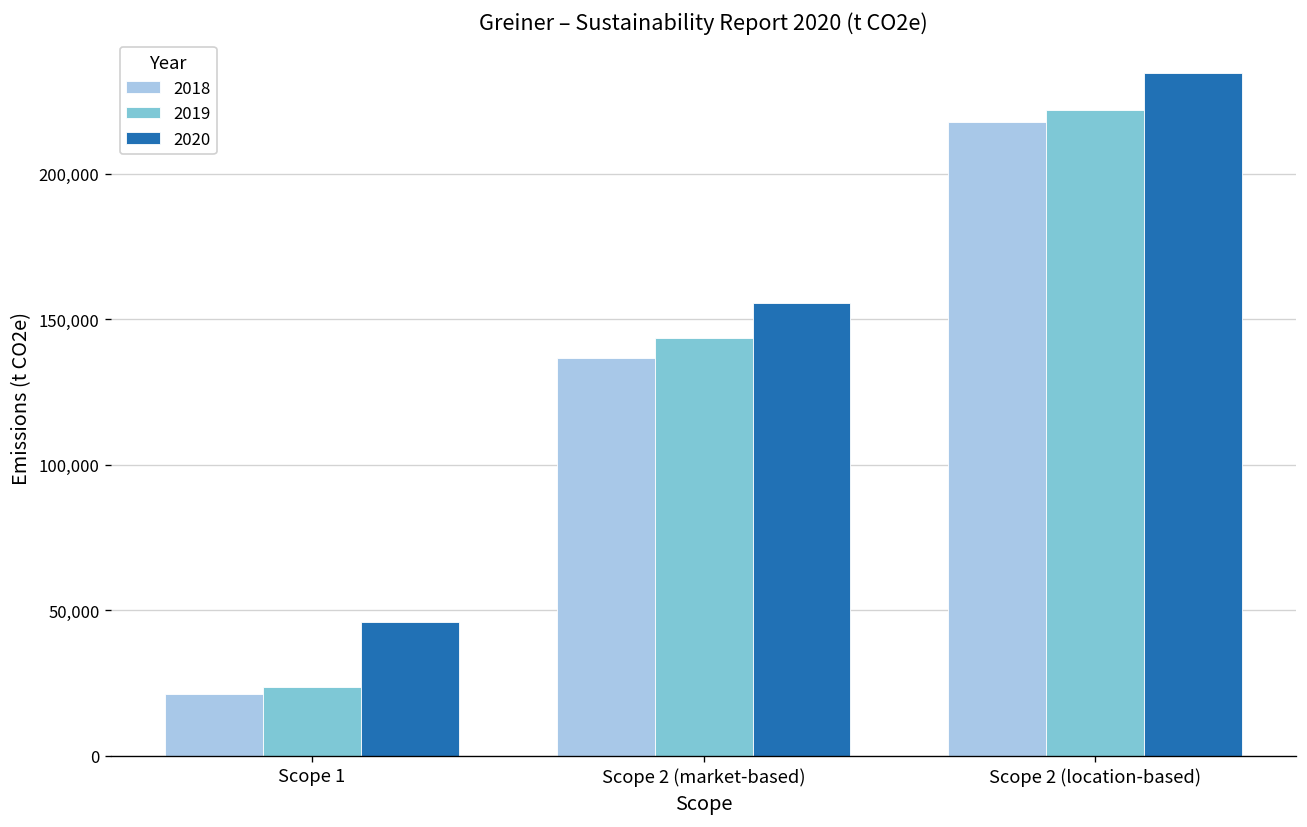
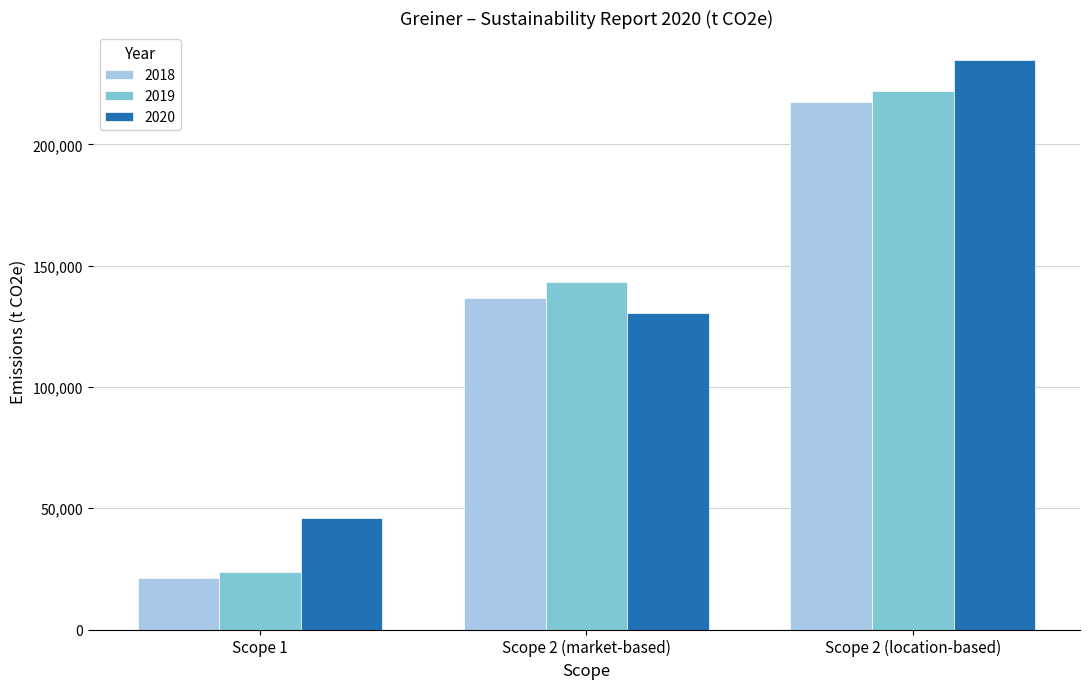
2020, Scope 2 (market-based): 156,000 -> 131,000
